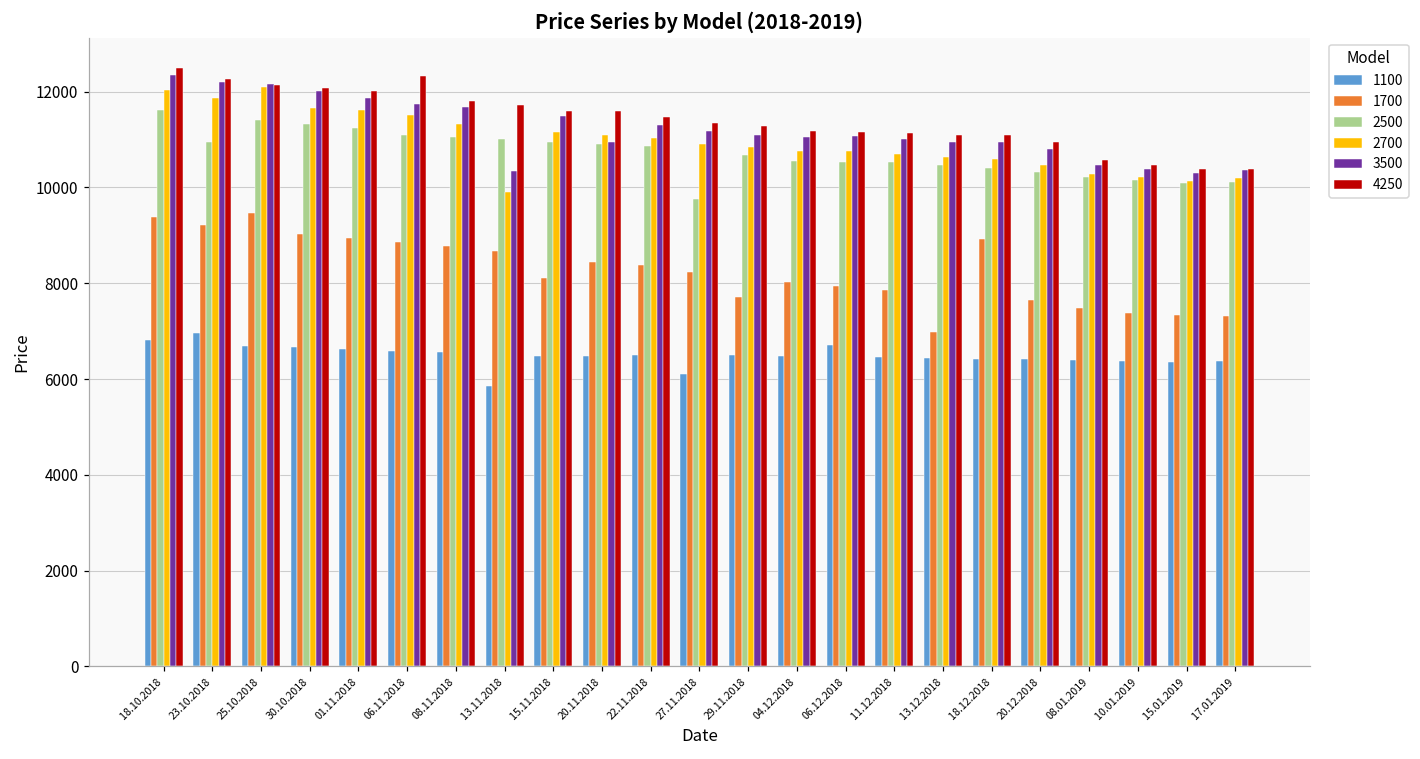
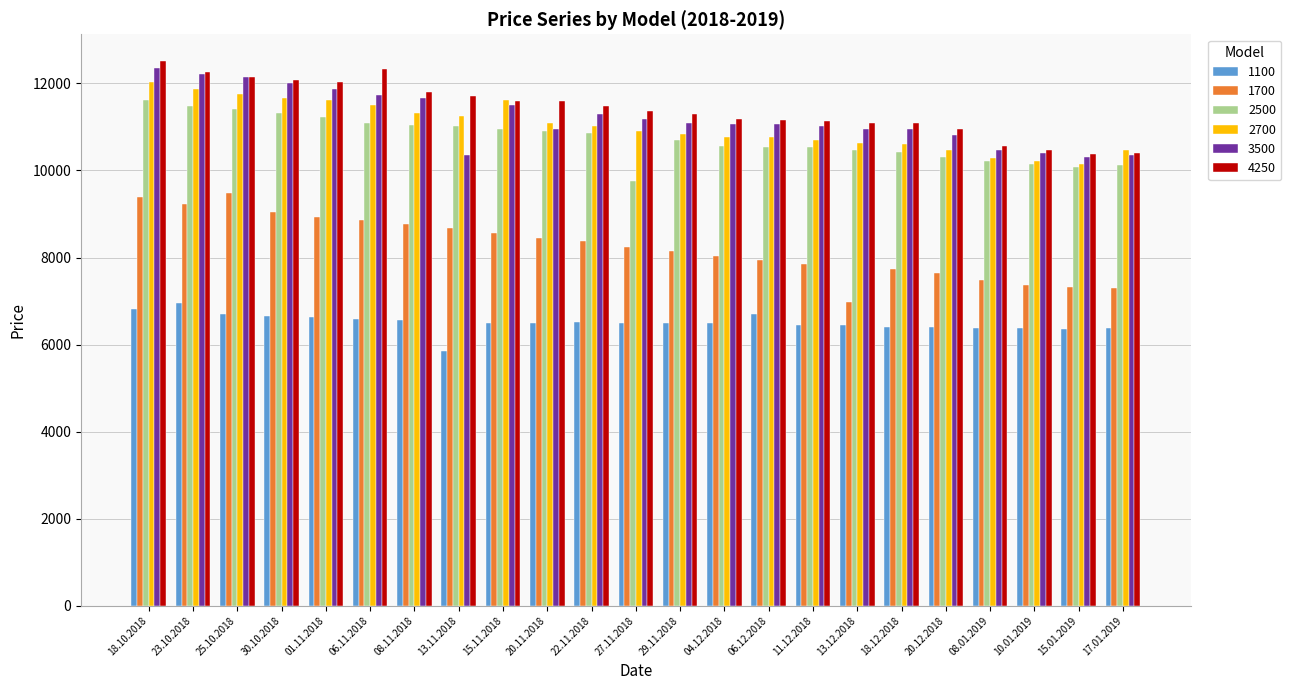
2500, 23.10.2018: 11000 -> 11500
2700, 25.10.2018: 12100 -> 11800
2700, 13.11.2018: 9900 -> 11300
1700, 15.11.2018: 8100 -> 8600
2700, 15.11.2018: 11200 -> 11600
1100, 27.11.2018: 6100 -> 6500
1700, 29.11.2018: 7700 -> 8200
1700, 18.12.2018: 8900 -> 7700
2700, 17.01.2019: 10200 -> 10500
